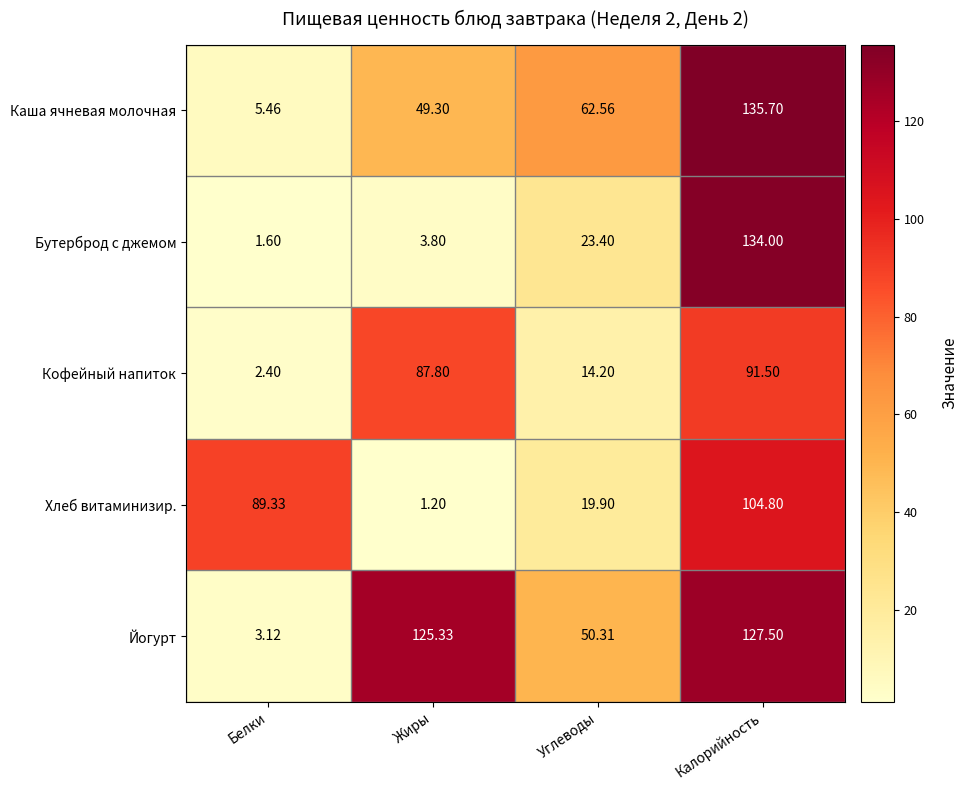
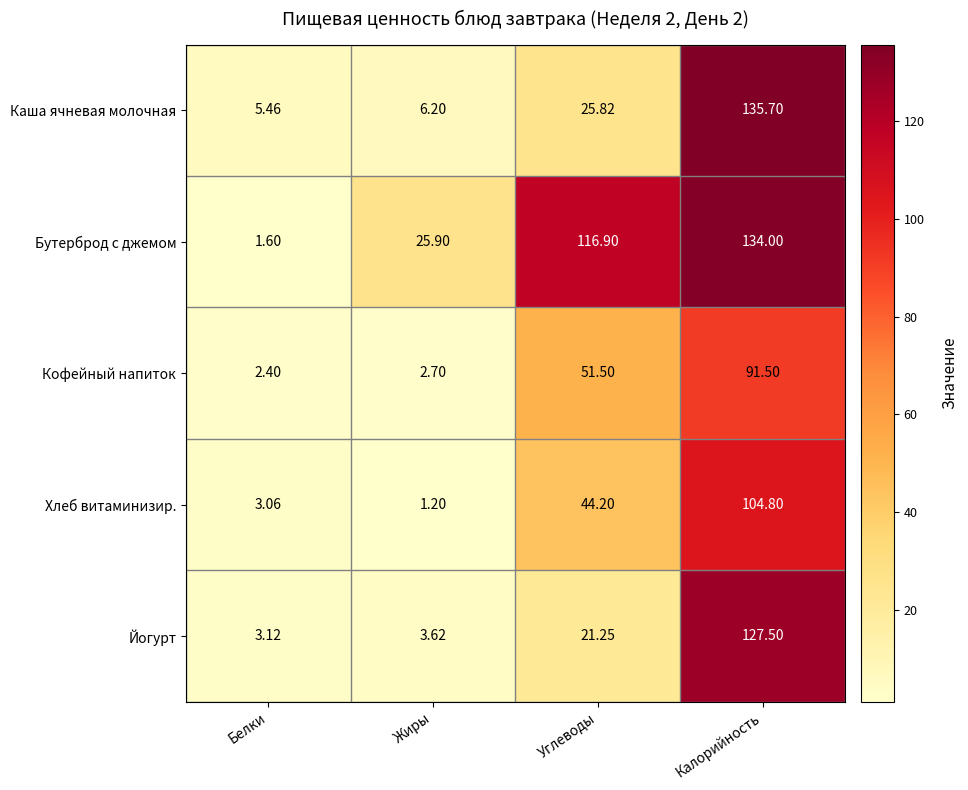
Каша ячневая молочная, Жиры: 49.30 -> 6.20
Каша ячневая молочная, Углеводы: 62.56 -> 25.82
Бутерброд с джемом, Жиры: 3.80 -> 25.90
Бутерброд с джемом, Углеводы: 23.40 -> 116.90
Кофейный напиток, Жиры: 87.80 -> 2.70
Кофейный напиток, Углеводы: 14.20 -> 51.50
Хлеб витаминизир., Белки: 89.33 -> 3.06
Хлеб витаминизир., Углеводы: 19.90 -> 44.20
Йогурт, Жиры: 125.33 -> 3.62
Йогурт, Углеводы: 50.31 -> 21.25
